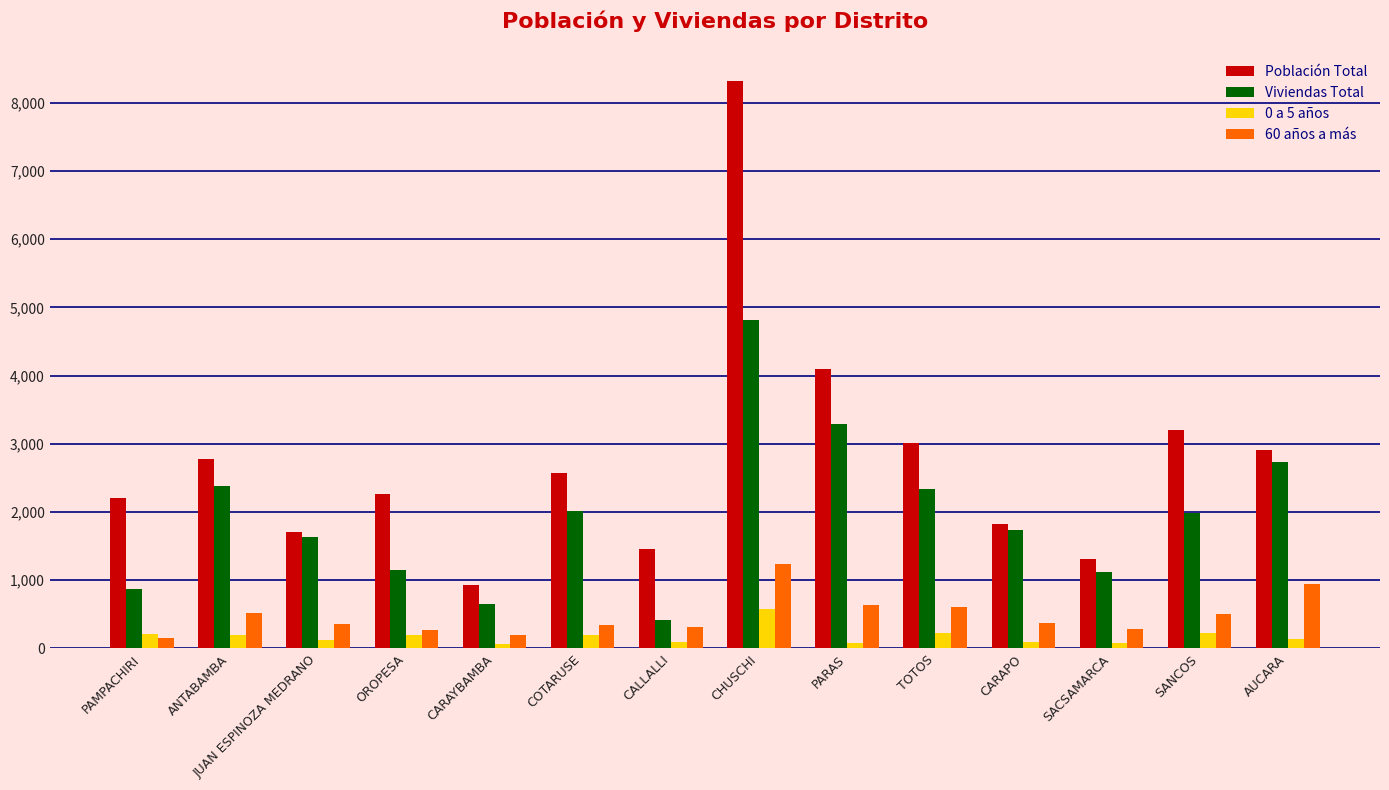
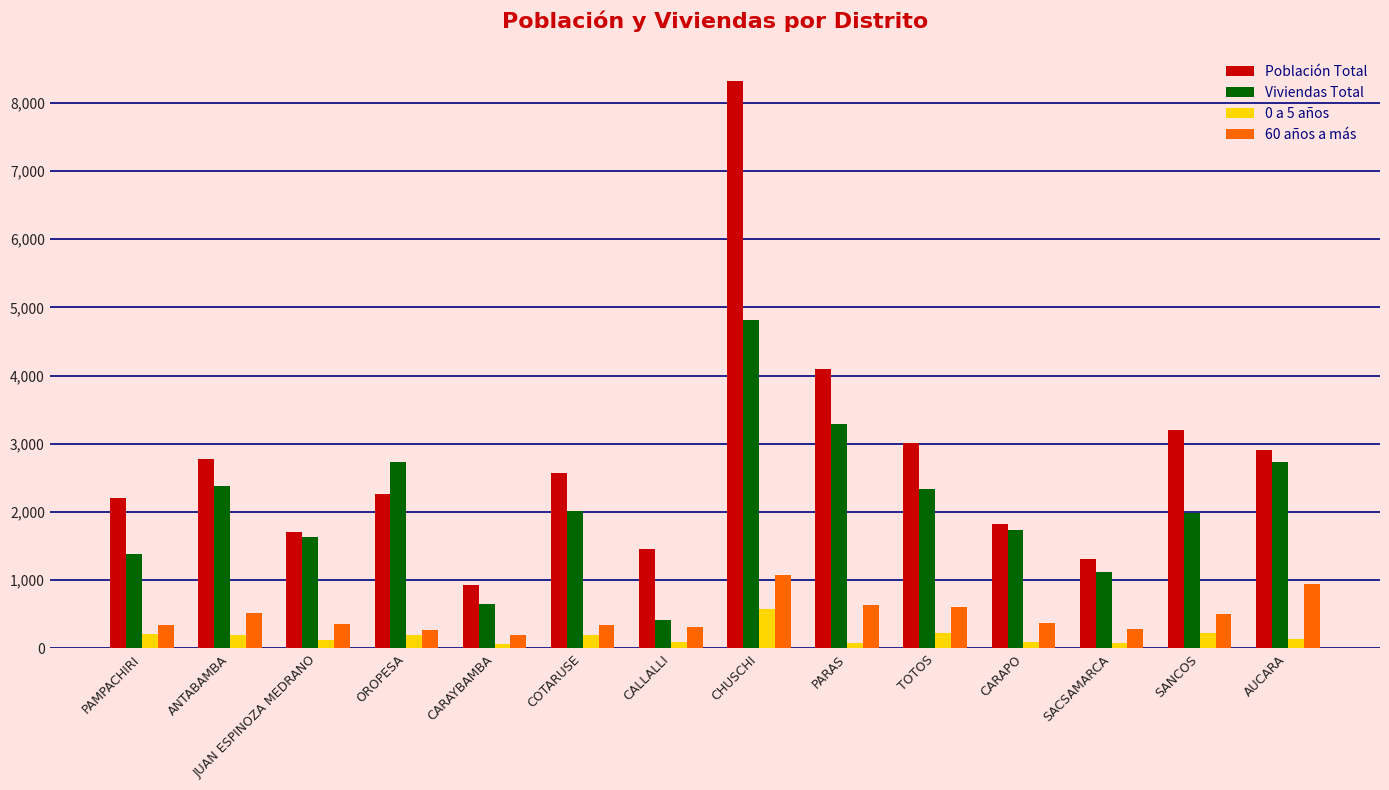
Viviendas Total, PAMPACHIRI: 900 -> 1,400
60 años a más, PAMPACHIRI: 200 -> 300
Viviendas Total, OROPESA: 1,100 -> 2,700
60 años a más, CHUSCHI: 1,200 -> 1,100
